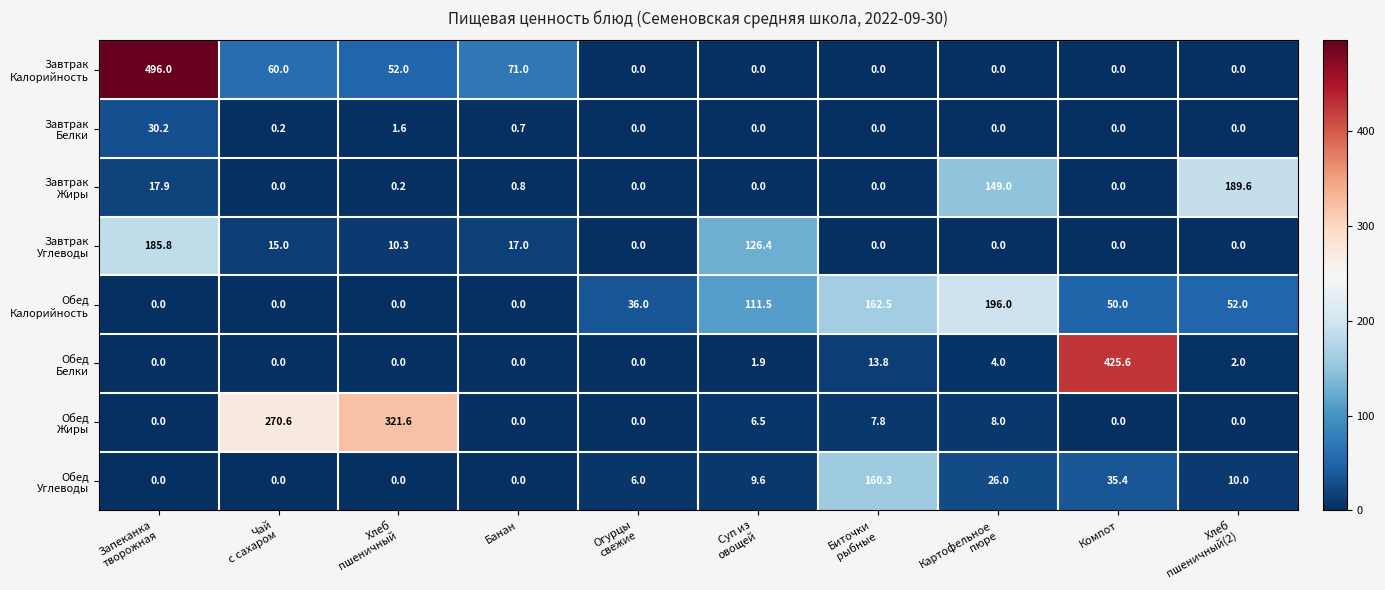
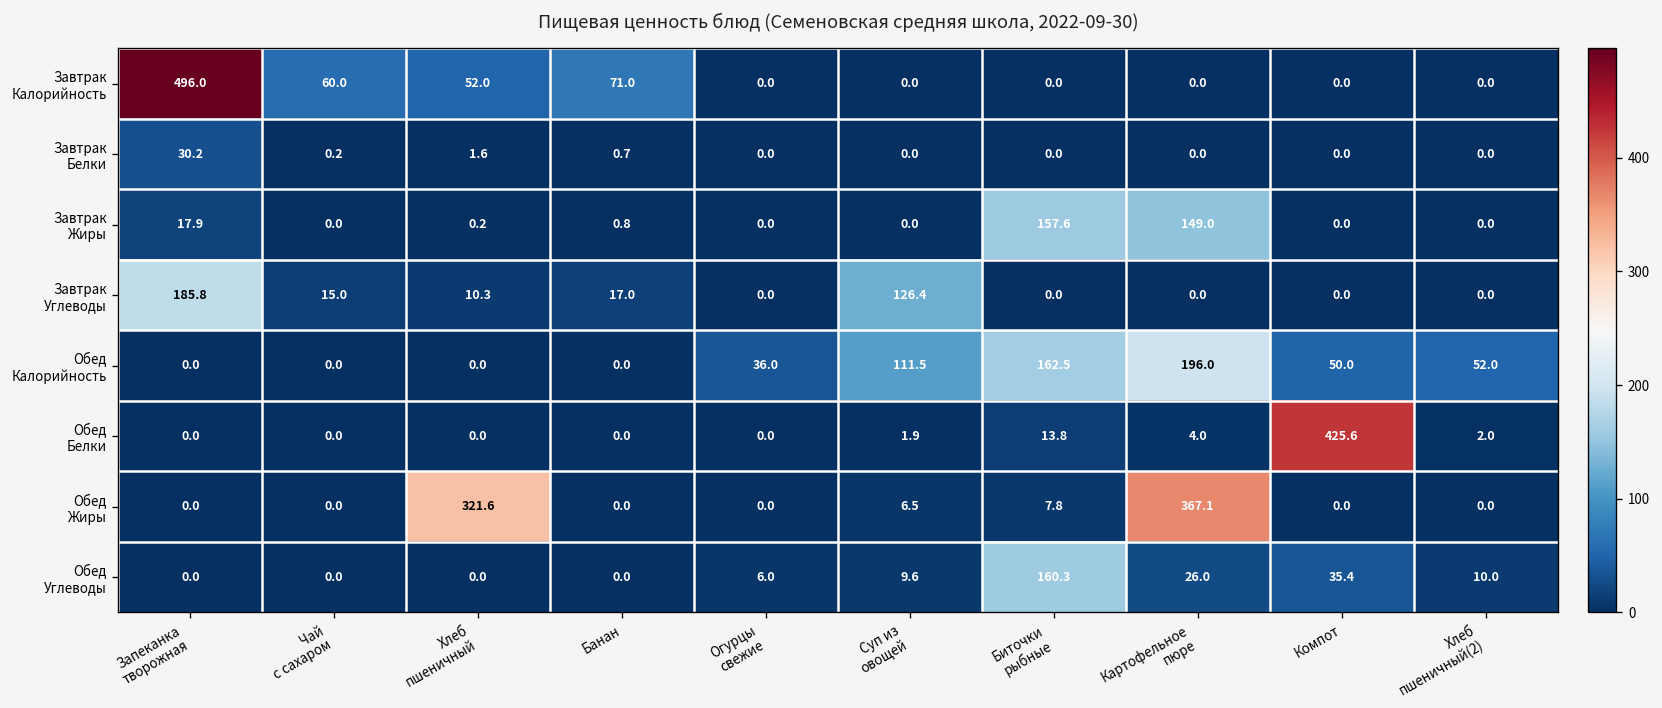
Завтрак Жиры, Биточки рыбные: 0.0 -> 157.6
Завтрак Жиры, Хлеб пшеничный(2): 189.6 -> 0.0
Обед Жиры, Чай с сахаром: 270.6 -> 0.0
Обед Жиры, Картофельное пюре: 8.0 -> 367.1
